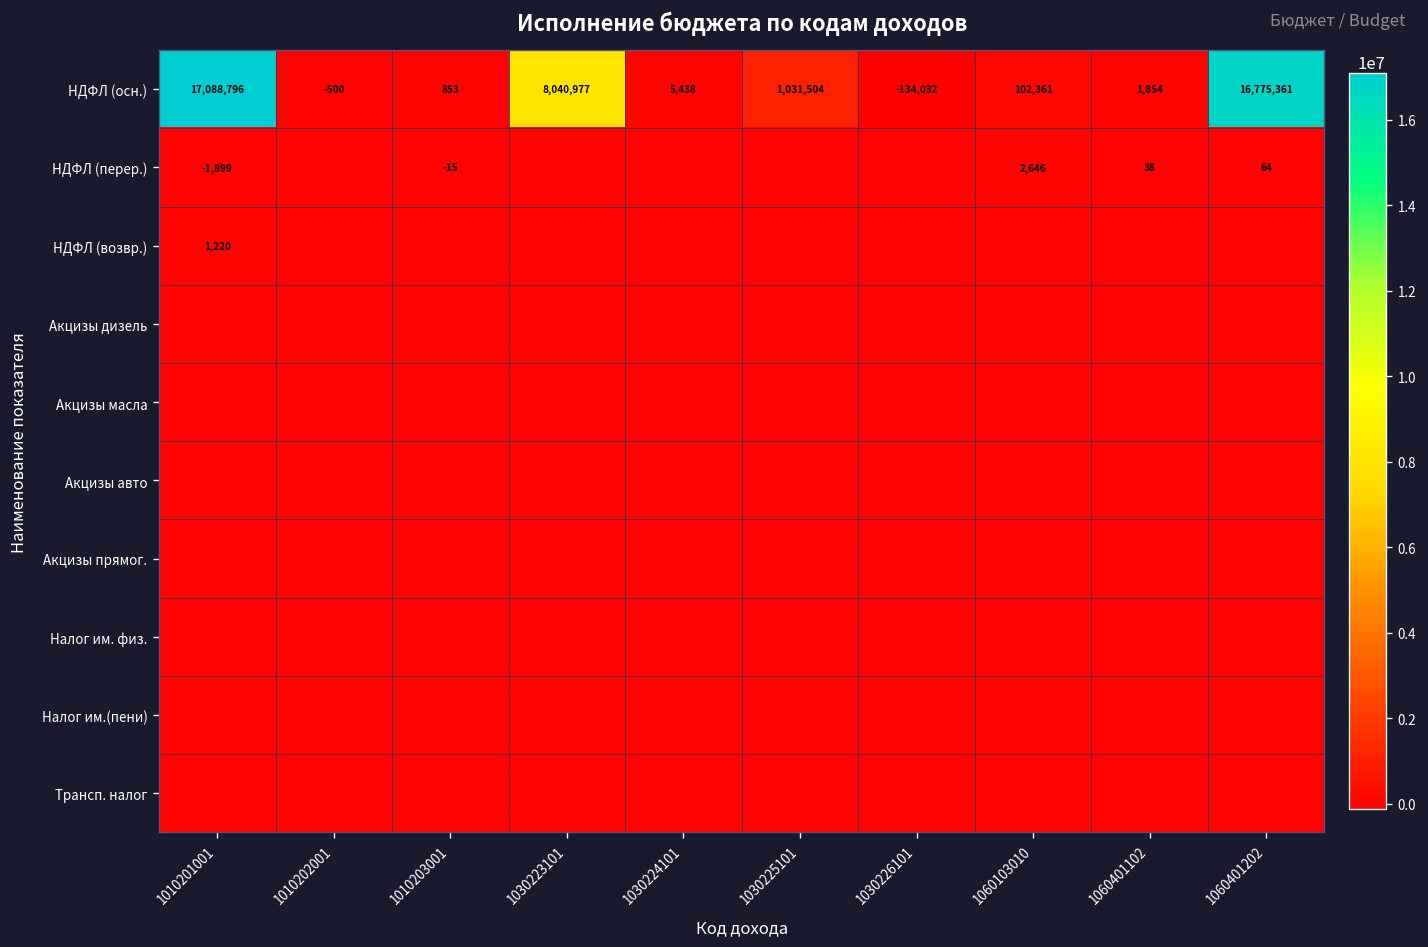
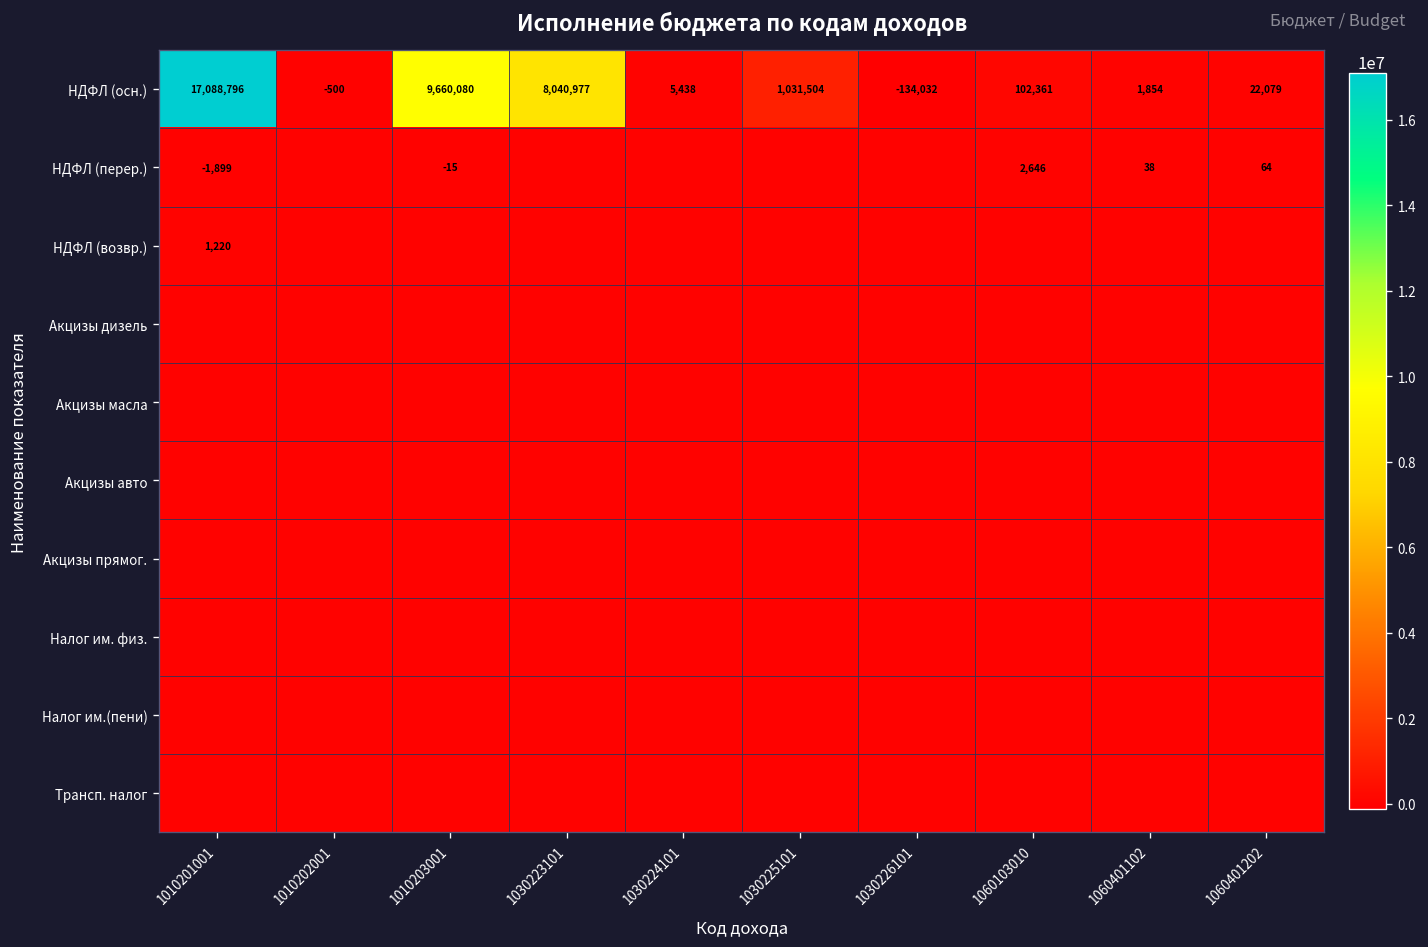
НДФЛ (осн.), 1010203001: 853 -> 9,660,080
НДФЛ (осн.), 1060401202: 16,775,361 -> 22,079
